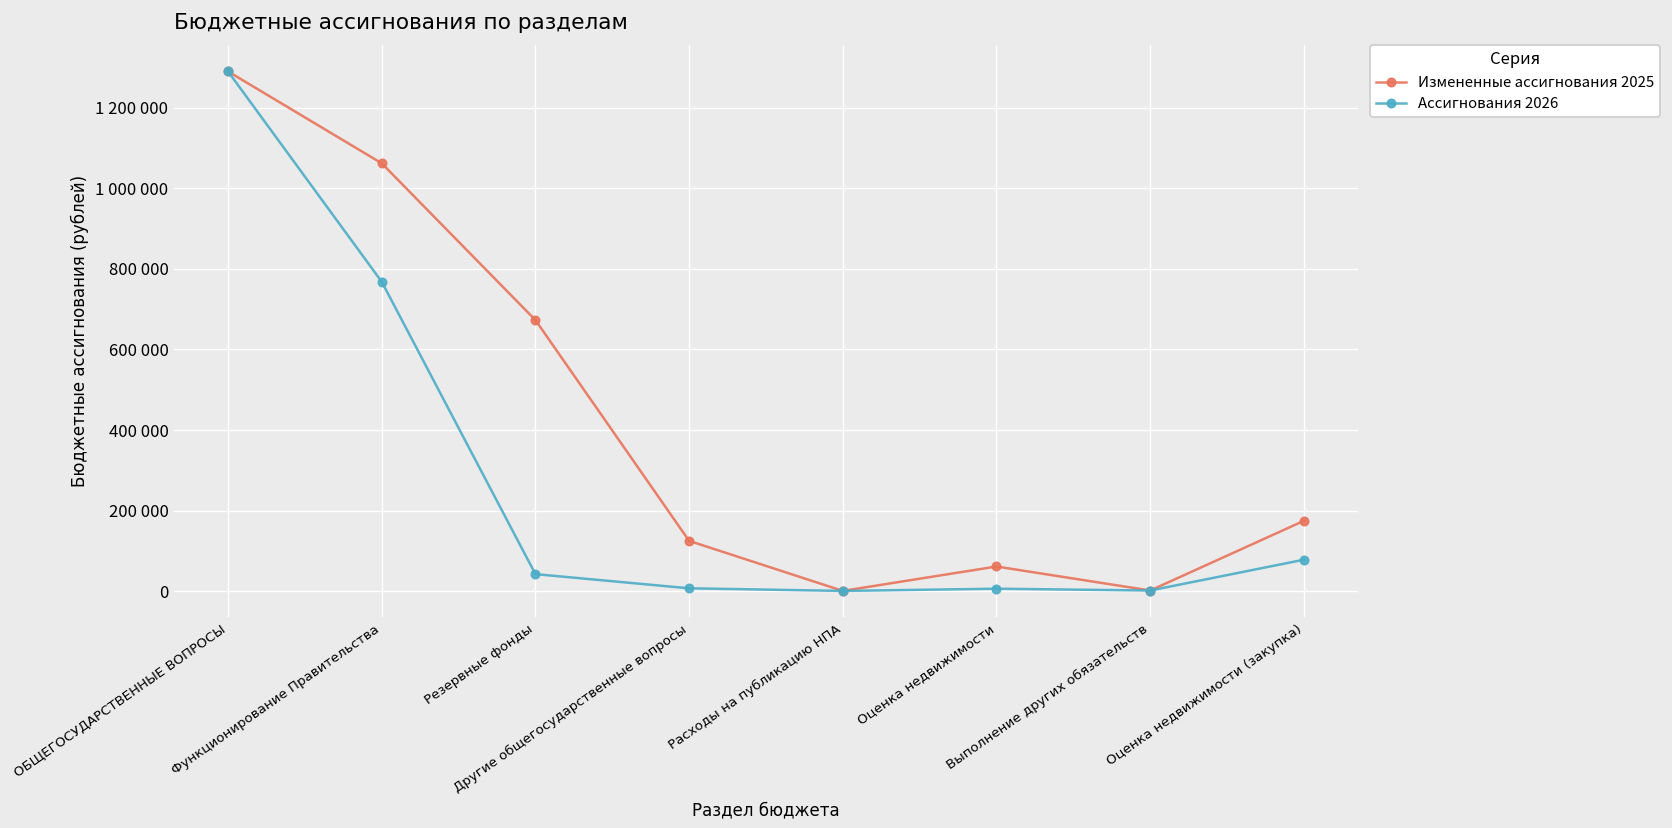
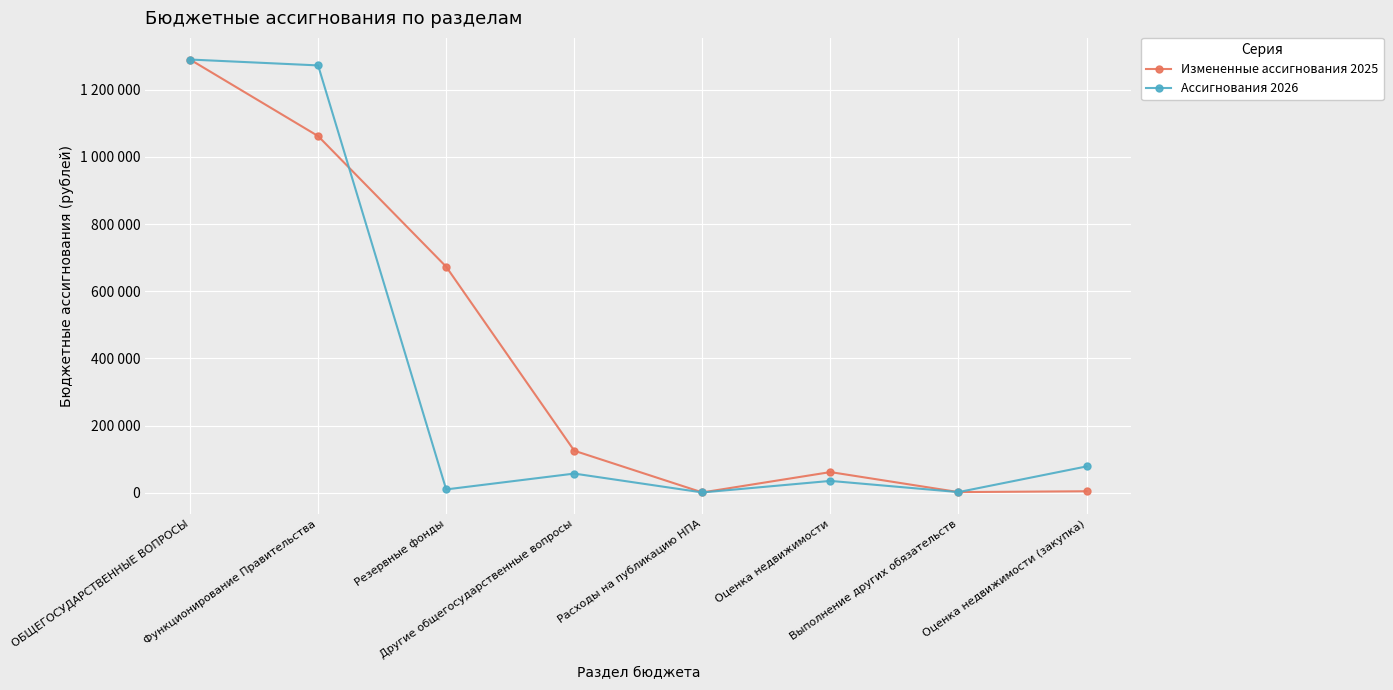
Ассигнования 2026, Функционирование Правительства: 770000 -> 1270000
Ассигнования 2026, Резервные фонды: 40000 -> 10000
Ассигнования 2026, Другие общегосударственные вопросы: 10000 -> 60000
Ассигнования 2026, Оценка недвижимости: 10000 -> 40000
Измененные ассигнования 2025, Оценка недвижимости (закупка): 170000 -> 0
